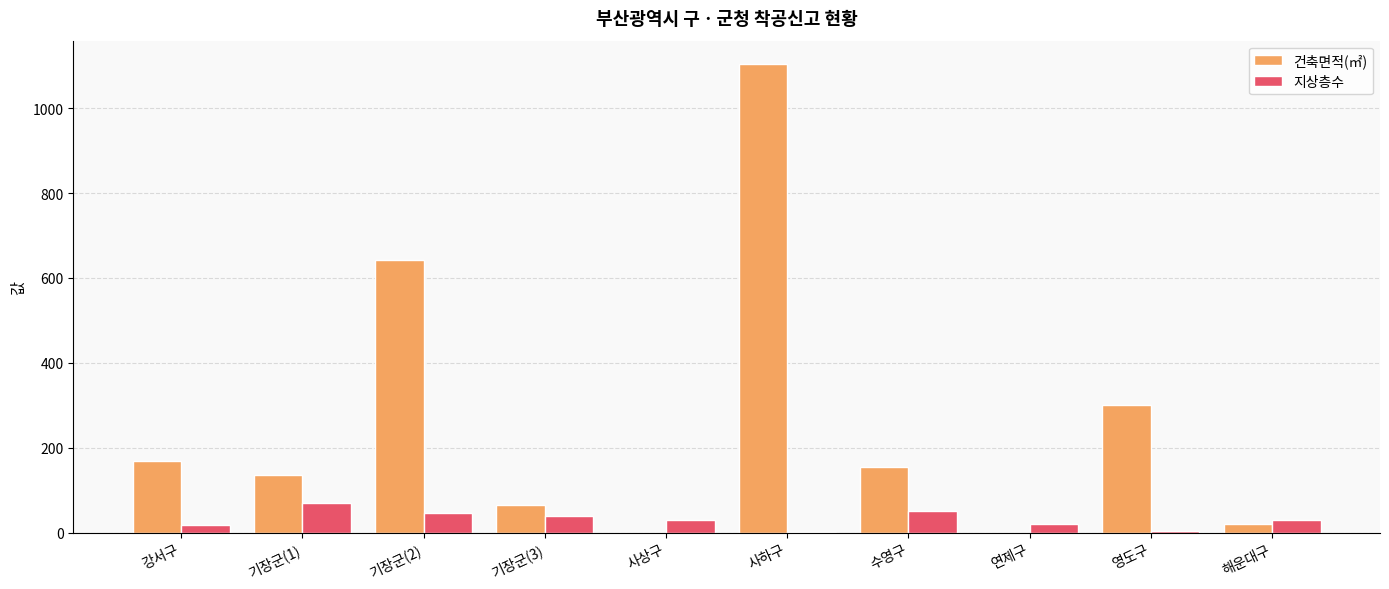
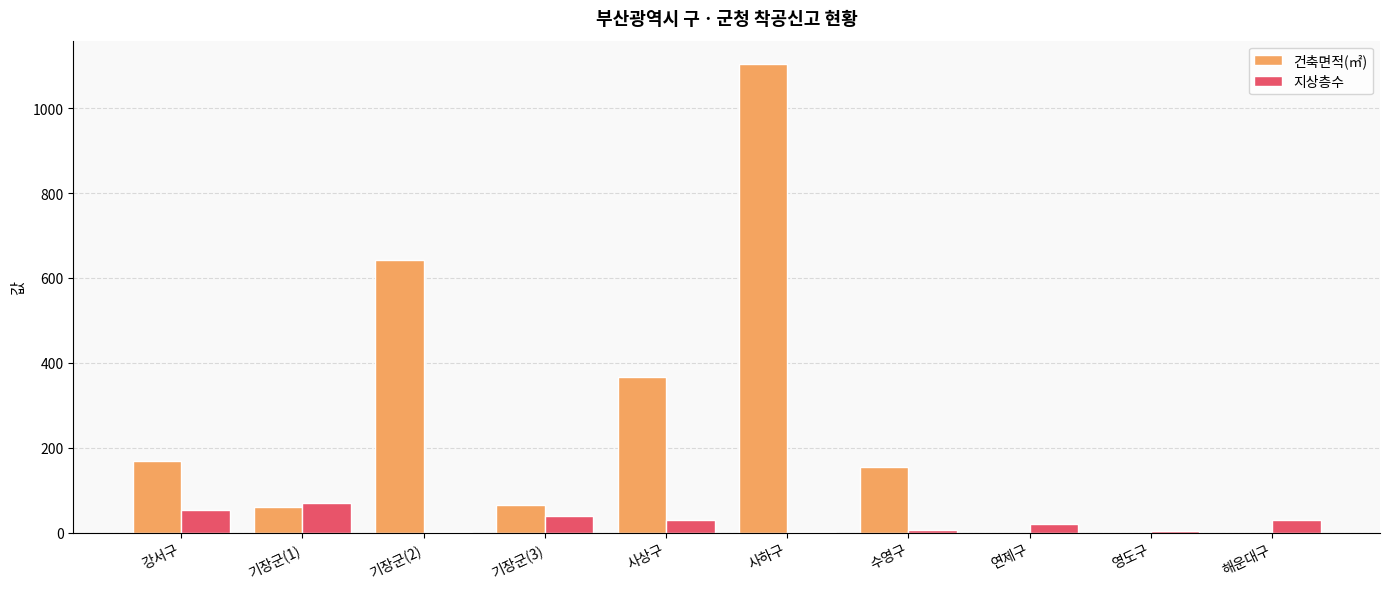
지상층수, 강서구: 20 -> 50
건축면적(㎡), 기장군(1): 140 -> 60
지상층수, 기장군(2): 50 -> 0
건축면적(㎡), 사상구: 0 -> 370
지상층수, 수영구: 50 -> 10
건축면적(㎡), 영도구: 300 -> 0
건축면적(㎡), 해운대구: 20 -> 0
